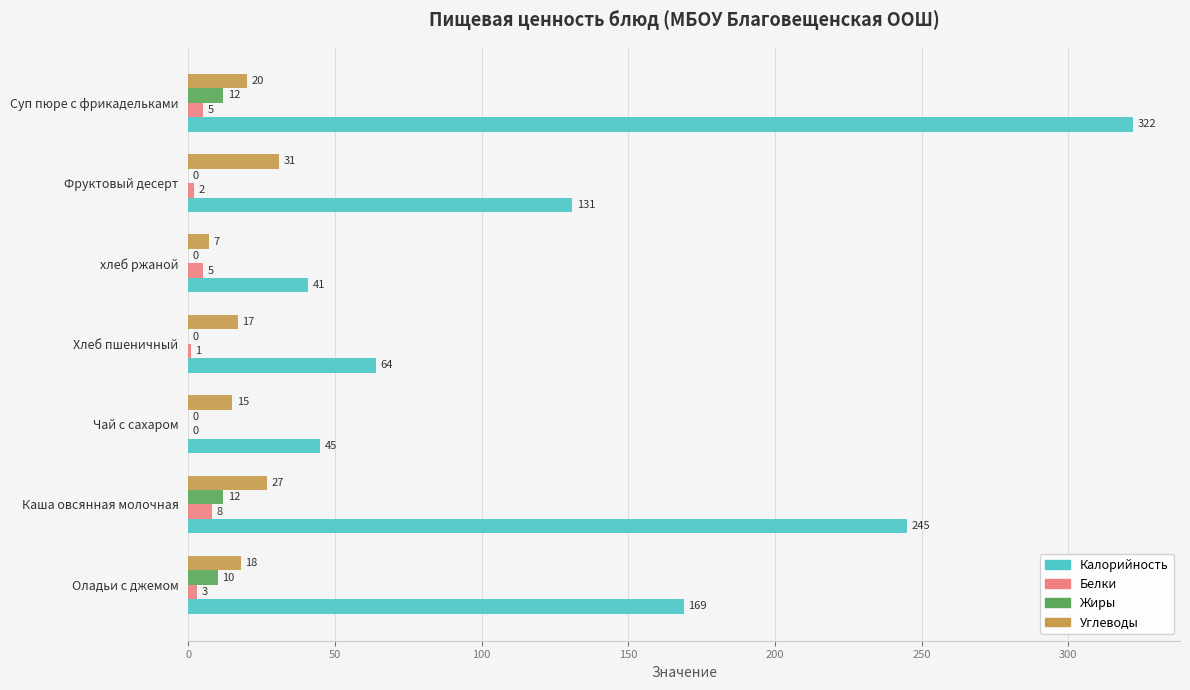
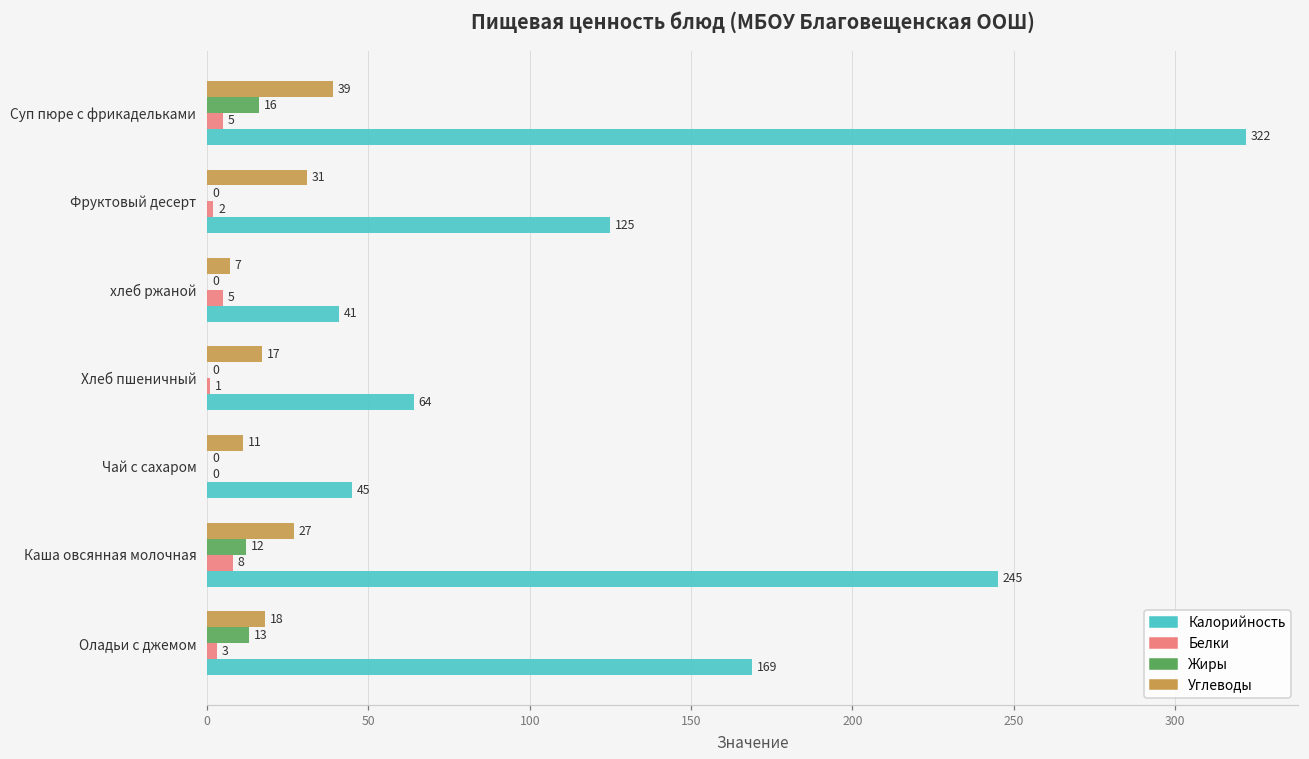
Углеводы, Суп пюре с фрикадельками: 20 -> 39
Жиры, Суп пюре с фрикадельками: 12 -> 16
Калорийность, Фруктовый десерт: 131 -> 125
Углеводы, Чай с сахаром: 15 -> 11
Жиры, Оладьи с джемом: 10 -> 13
